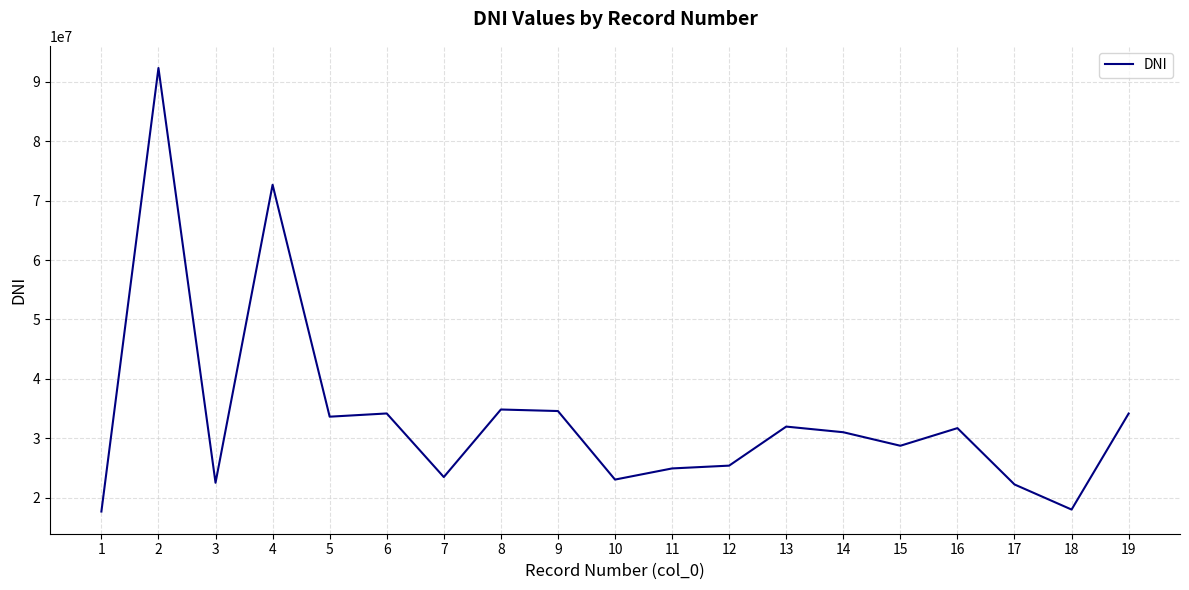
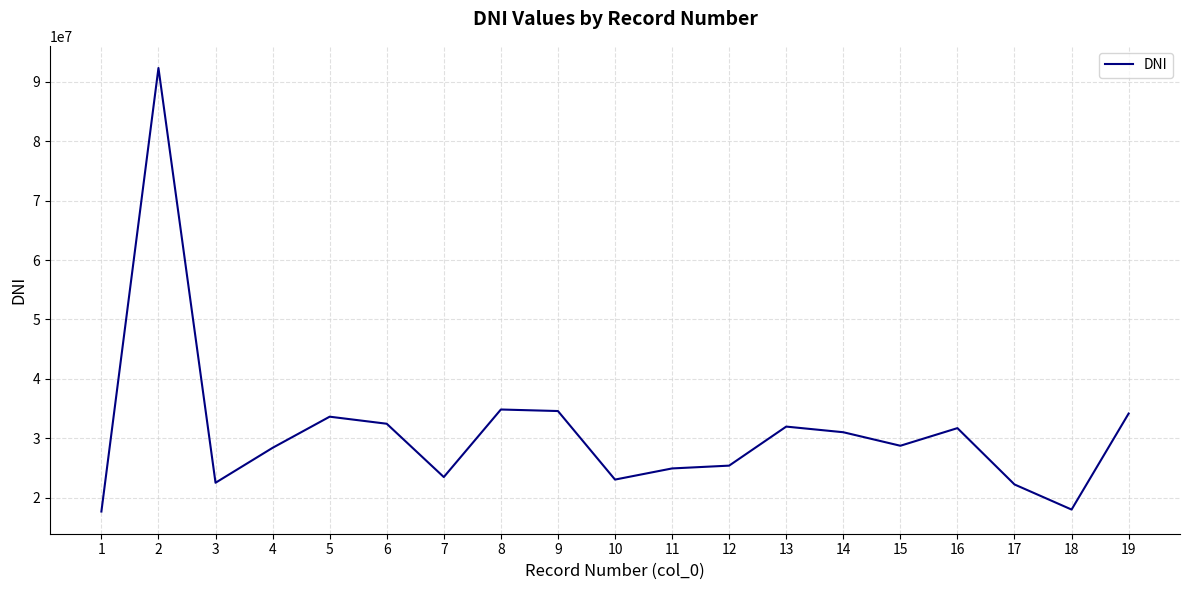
4: 73000000 -> 28000000
6: 34000000 -> 32000000
